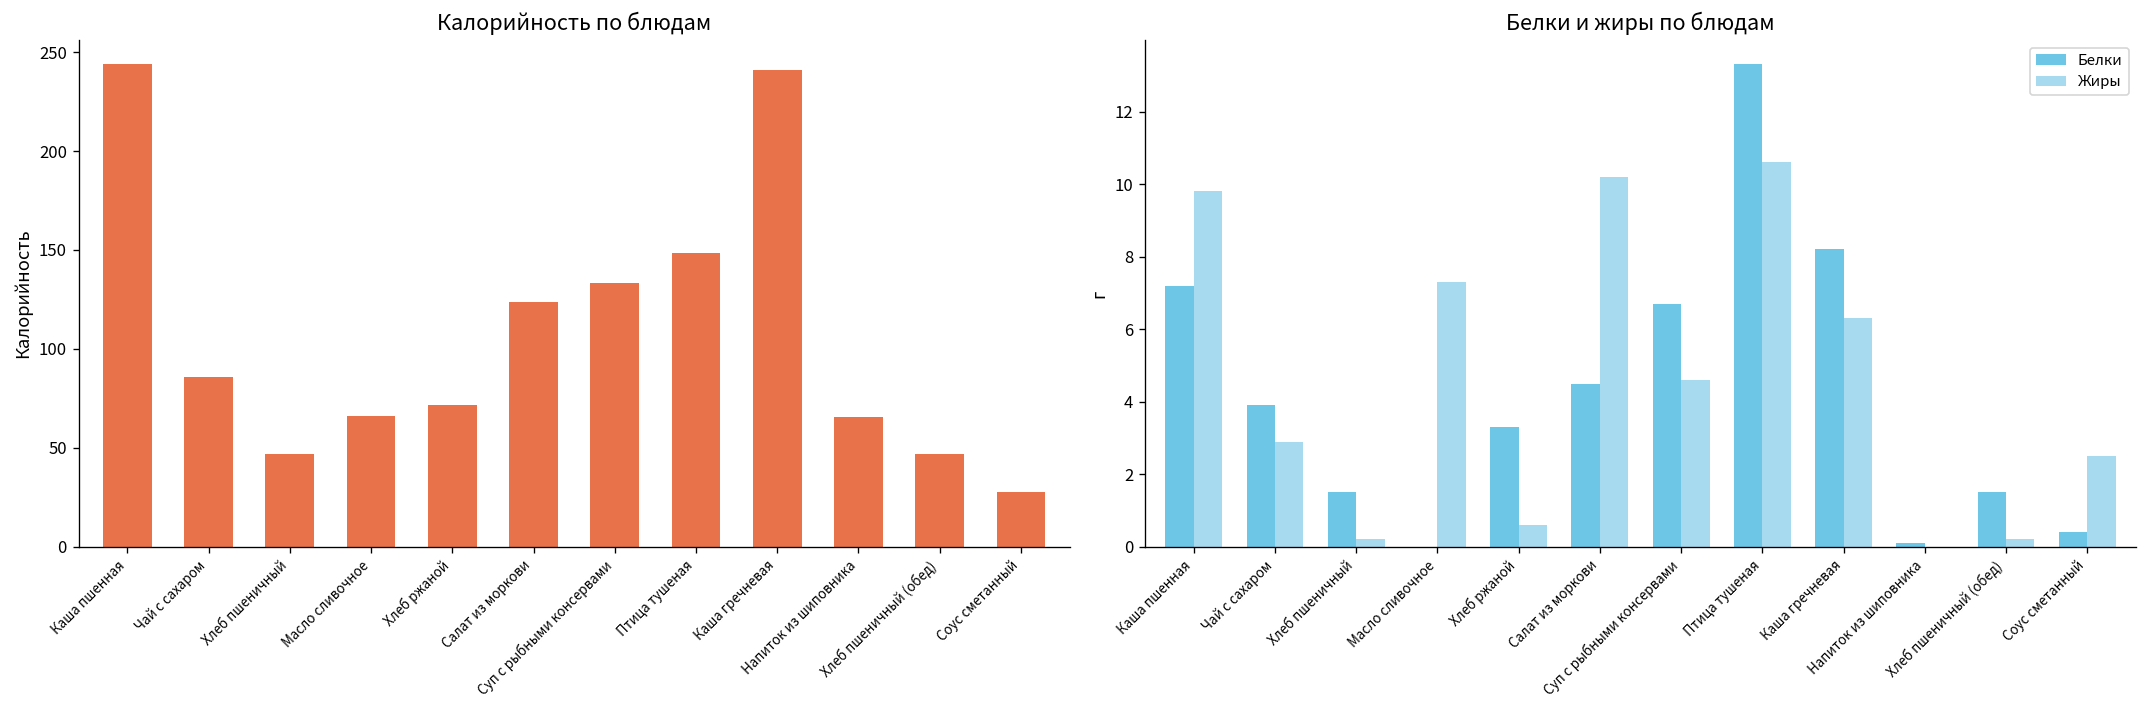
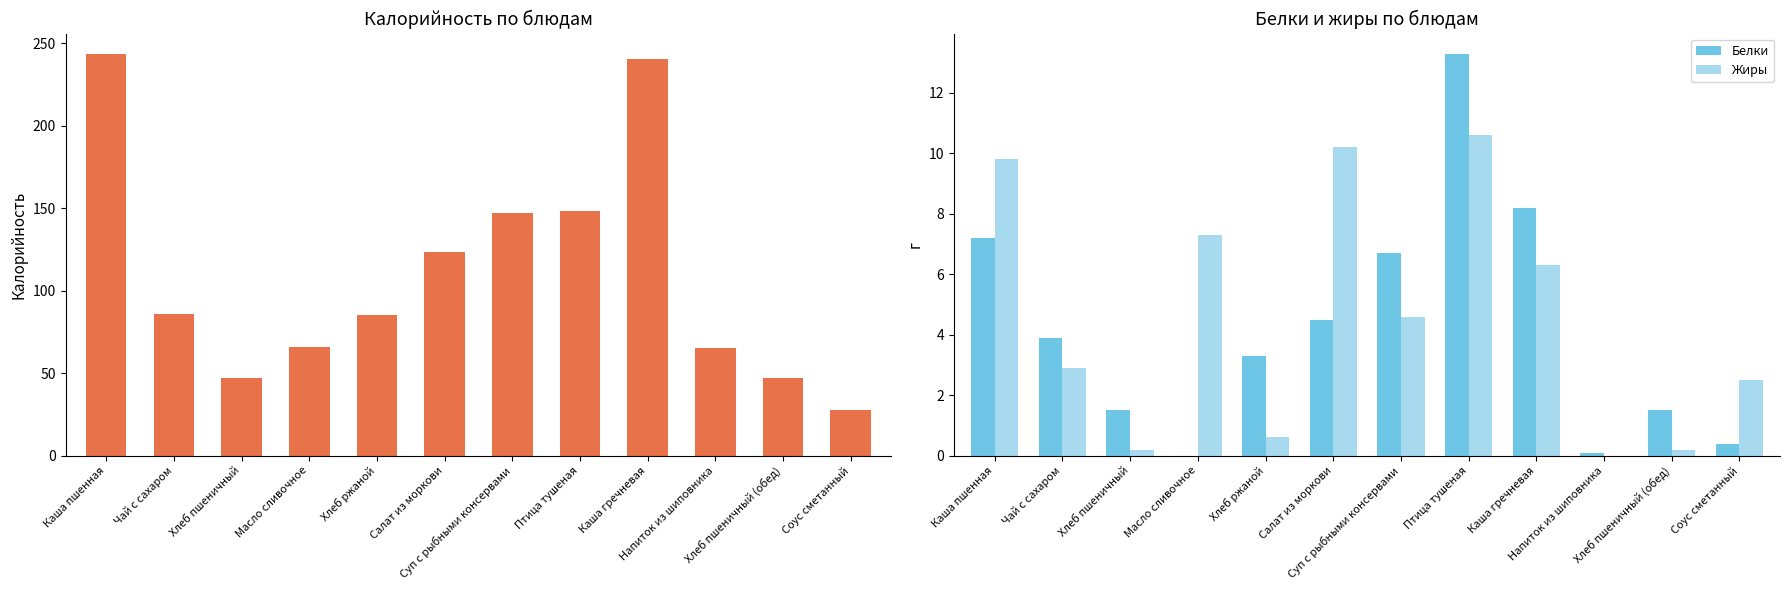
Калорийность по блюдам, Хлеб ржаной: 71 -> 85
Калорийность по блюдам, Суп с рыбными консервами: 133 -> 147
